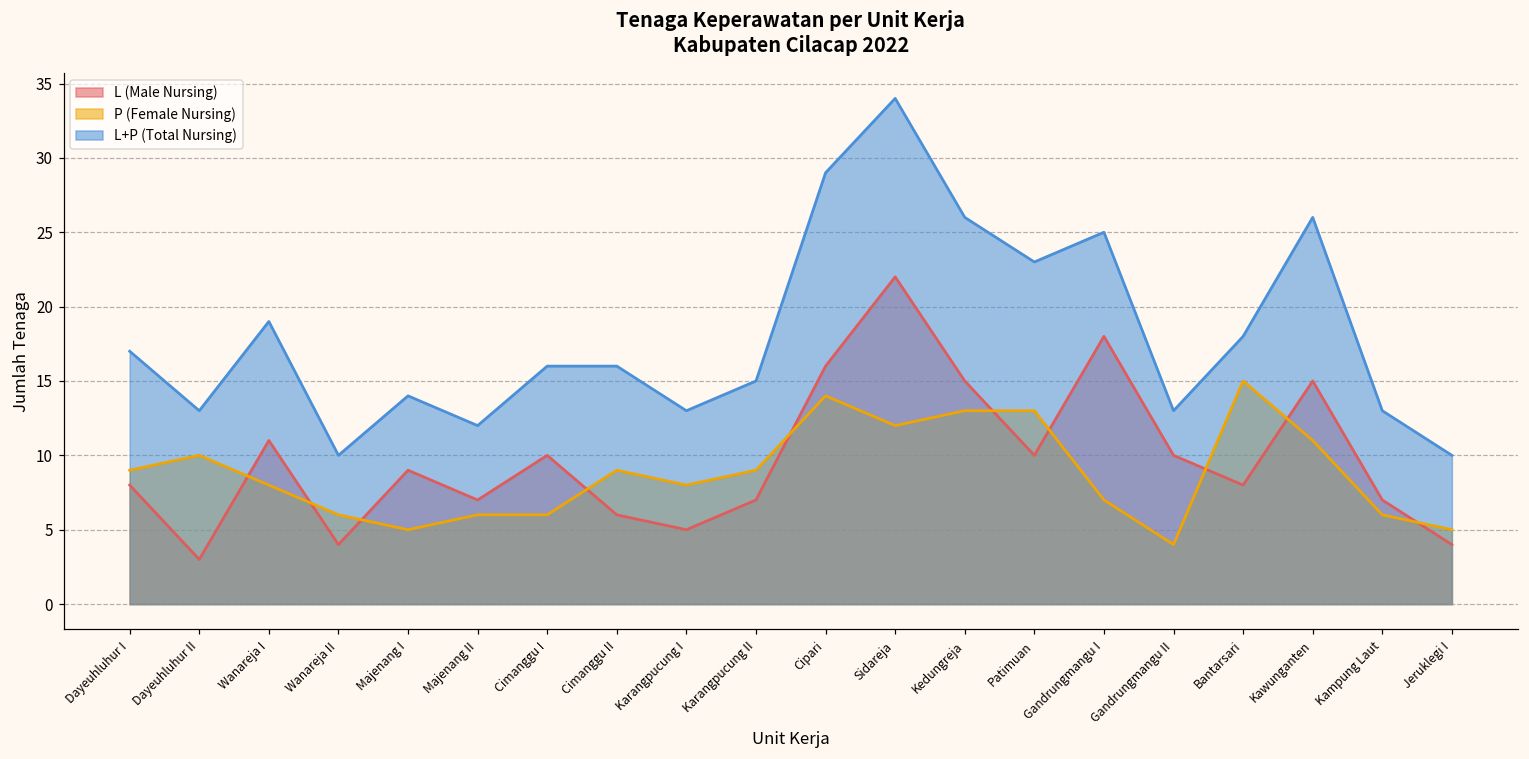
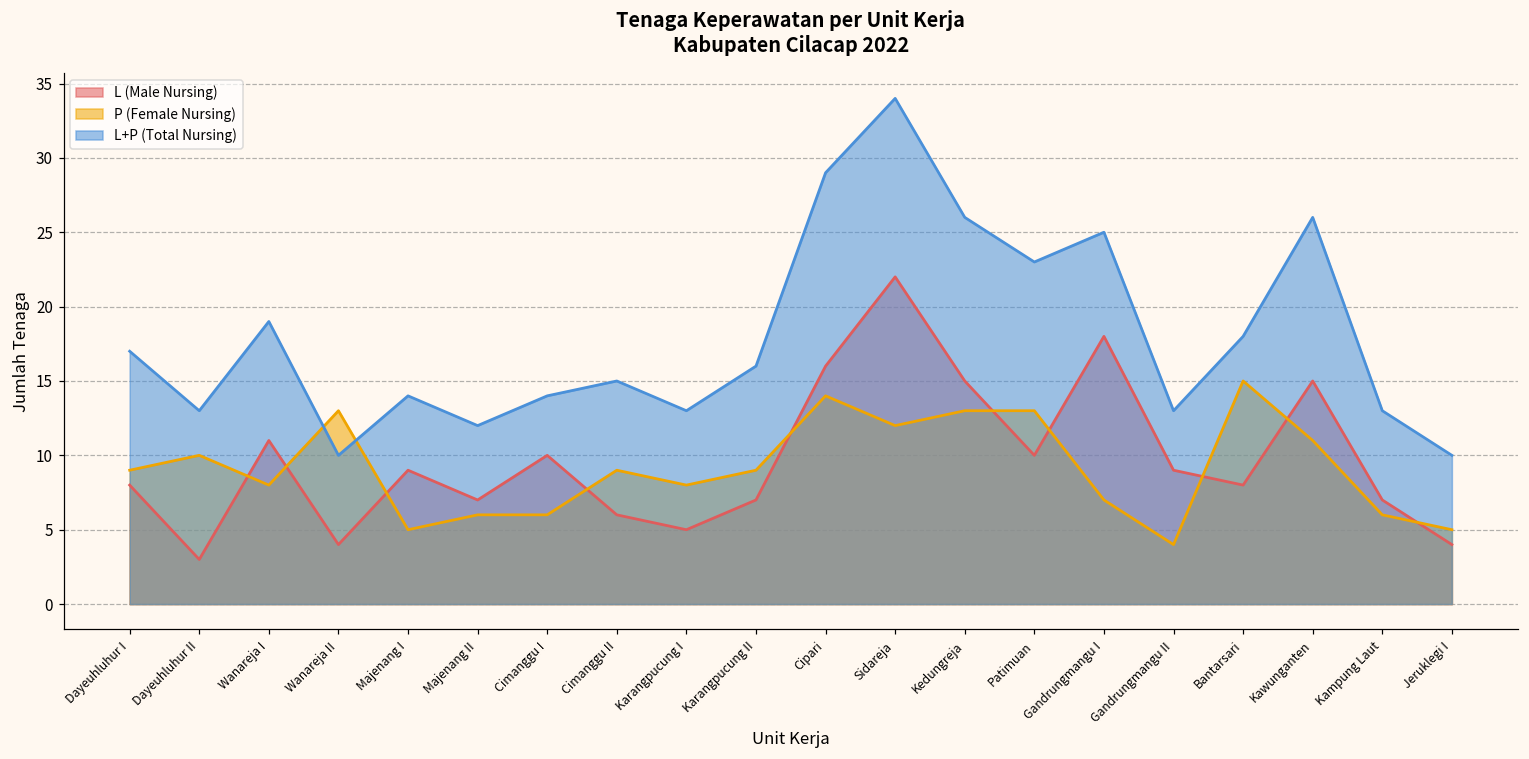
P (Female Nursing), Wanareja II: 6 -> 13
L+P (Total Nursing), Cimanggu I: 16 -> 14
L+P (Total Nursing), Cimanggu II: 16 -> 15
L+P (Total Nursing), Karangpucung II: 15 -> 16
L (Male Nursing), Gandrungmangu II: 10 -> 9
